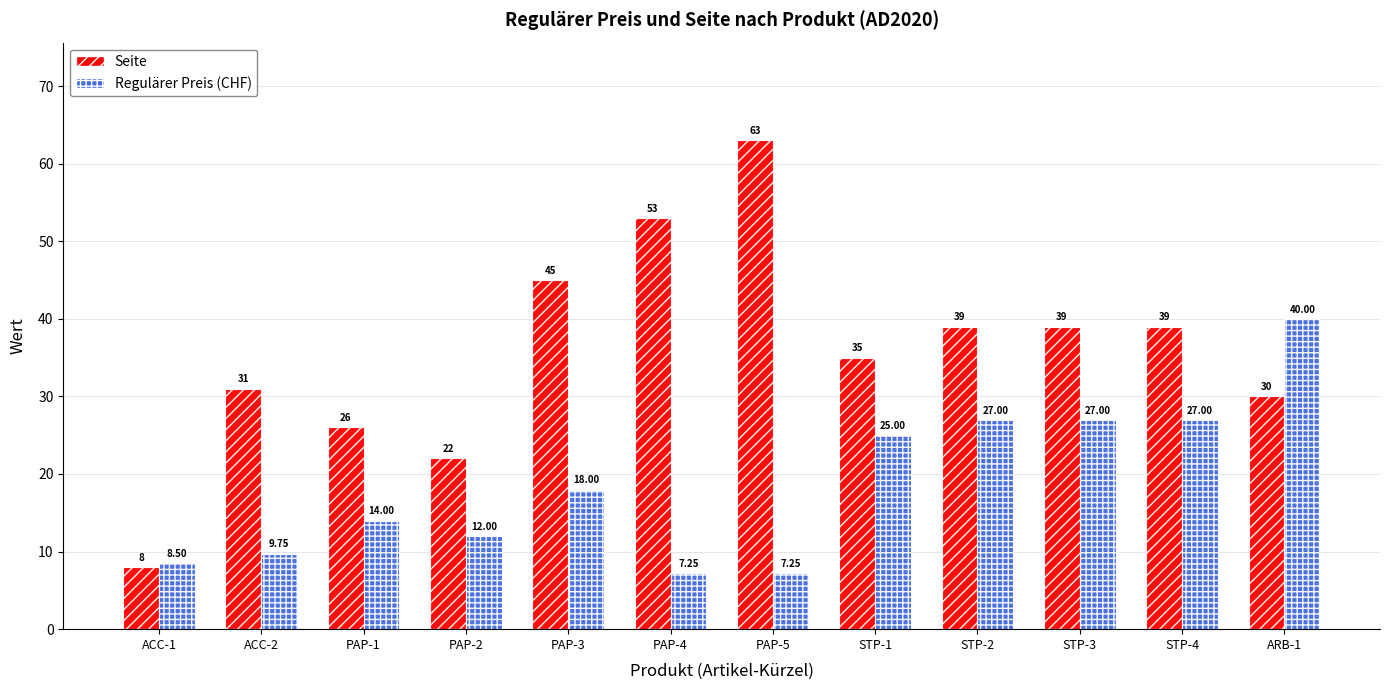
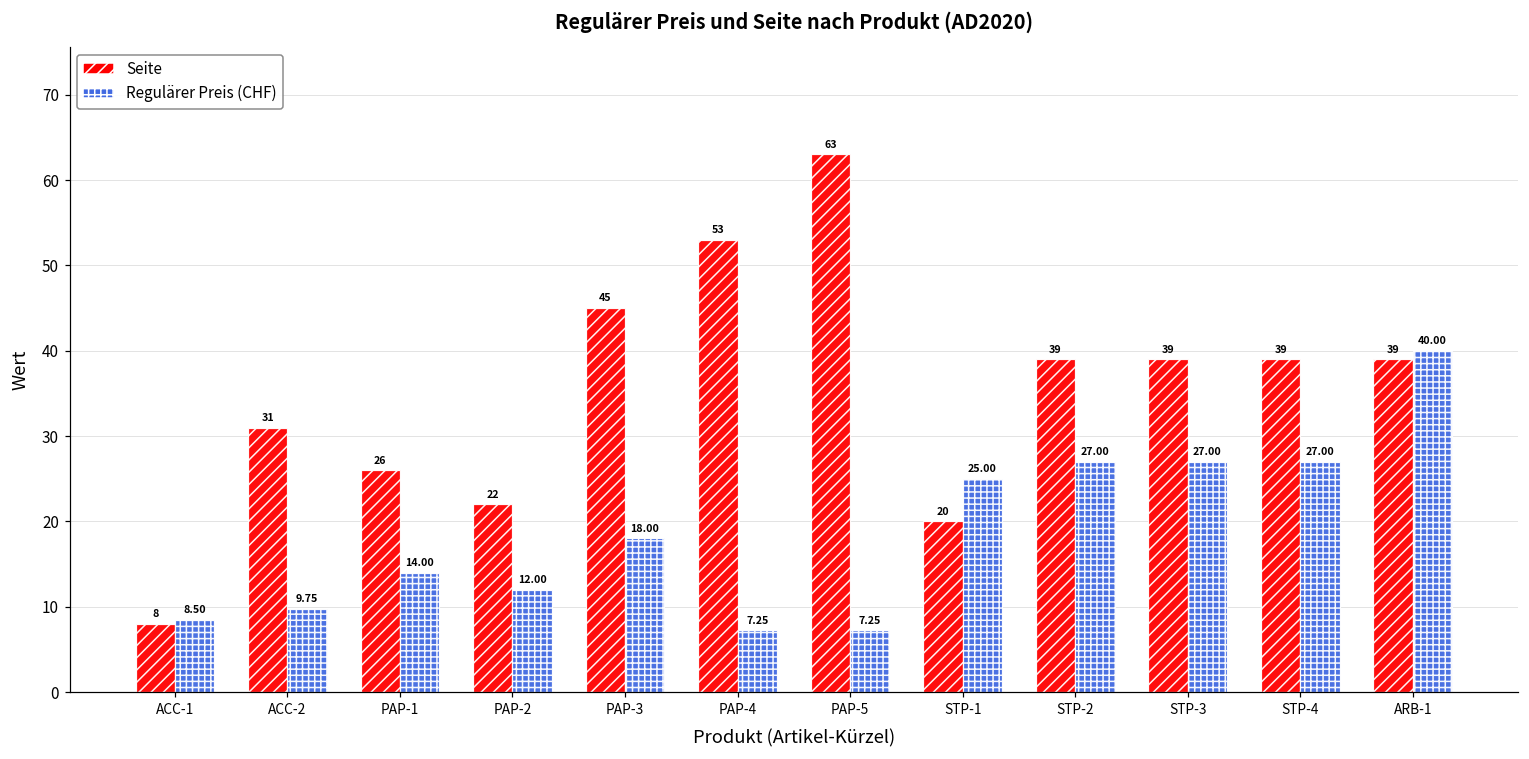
Seite, STP-1: 35 -> 20
Seite, ARB-1: 30 -> 39
